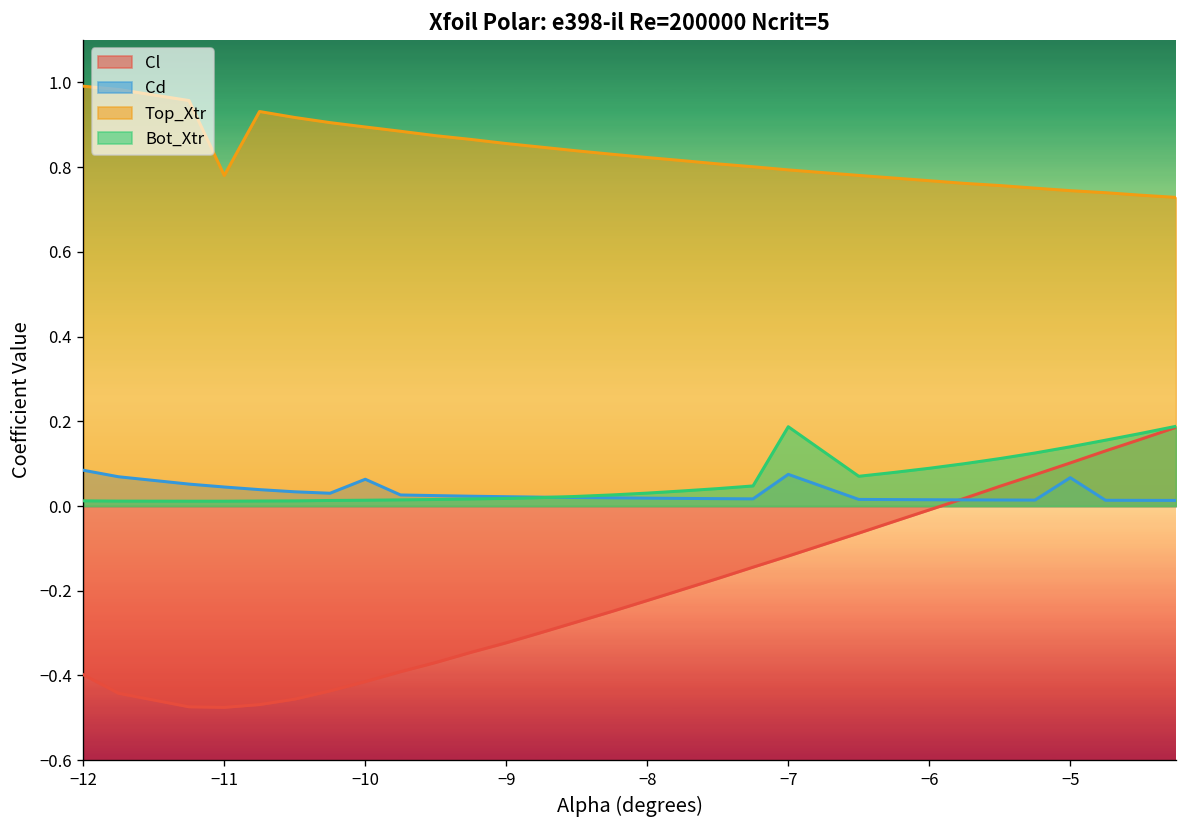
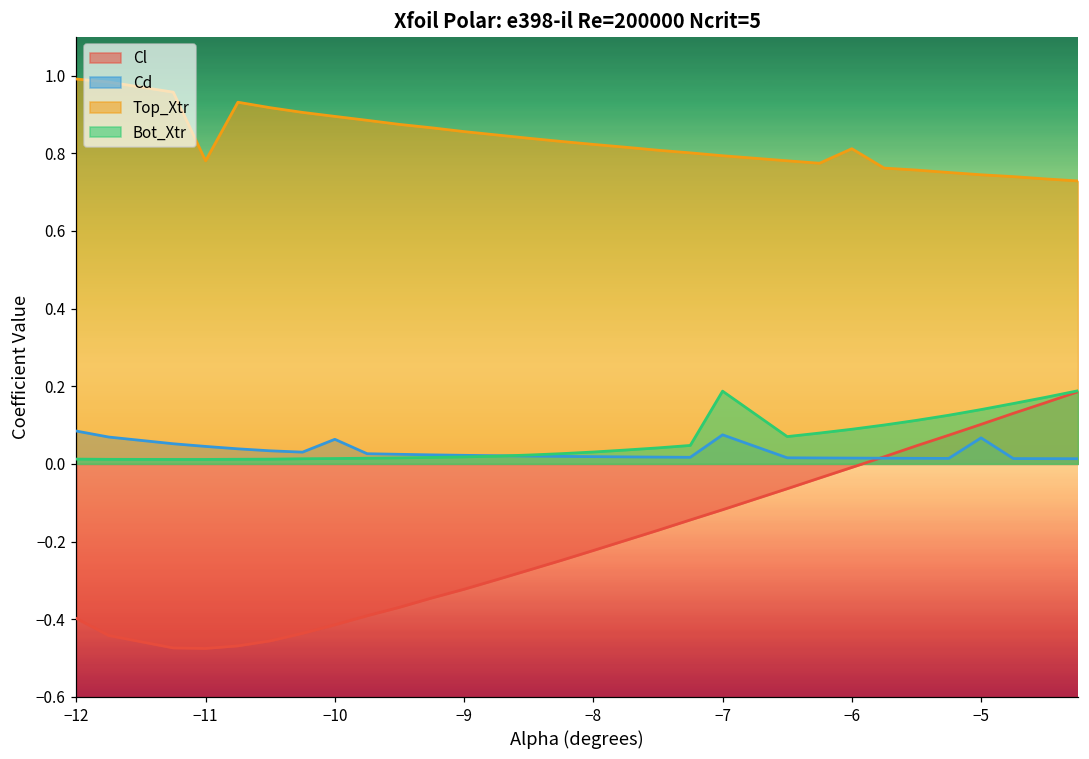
Top_Xtr, −6: 0.77 -> 0.81
